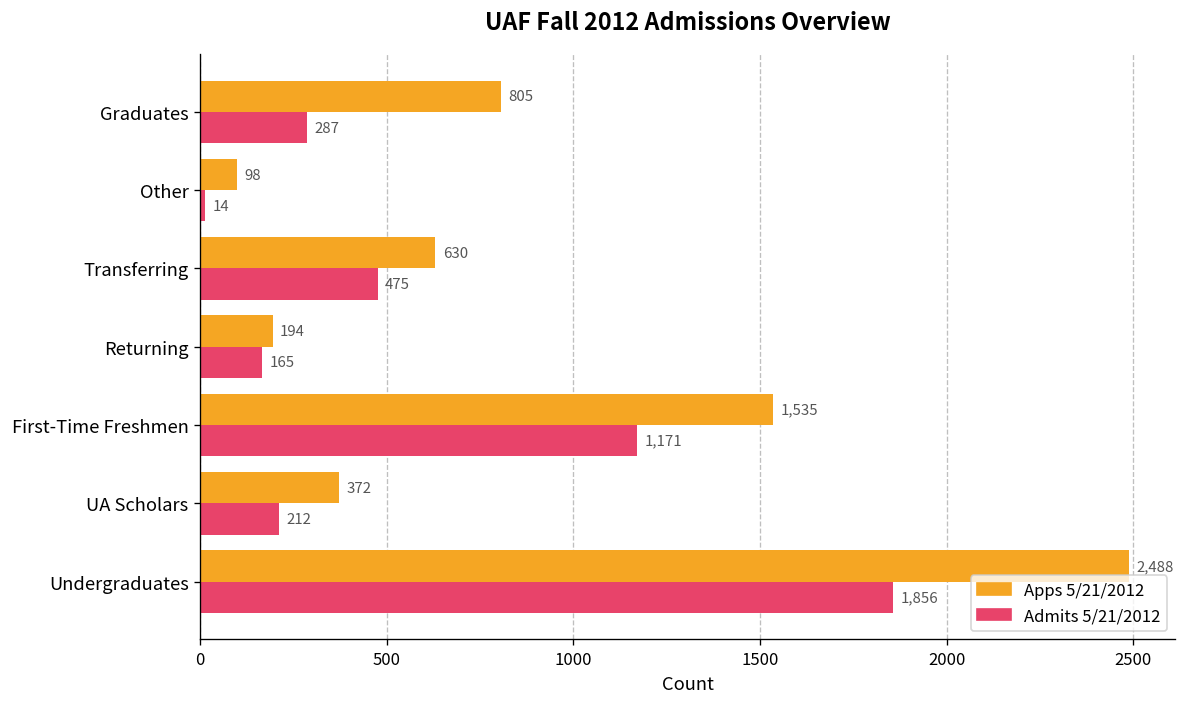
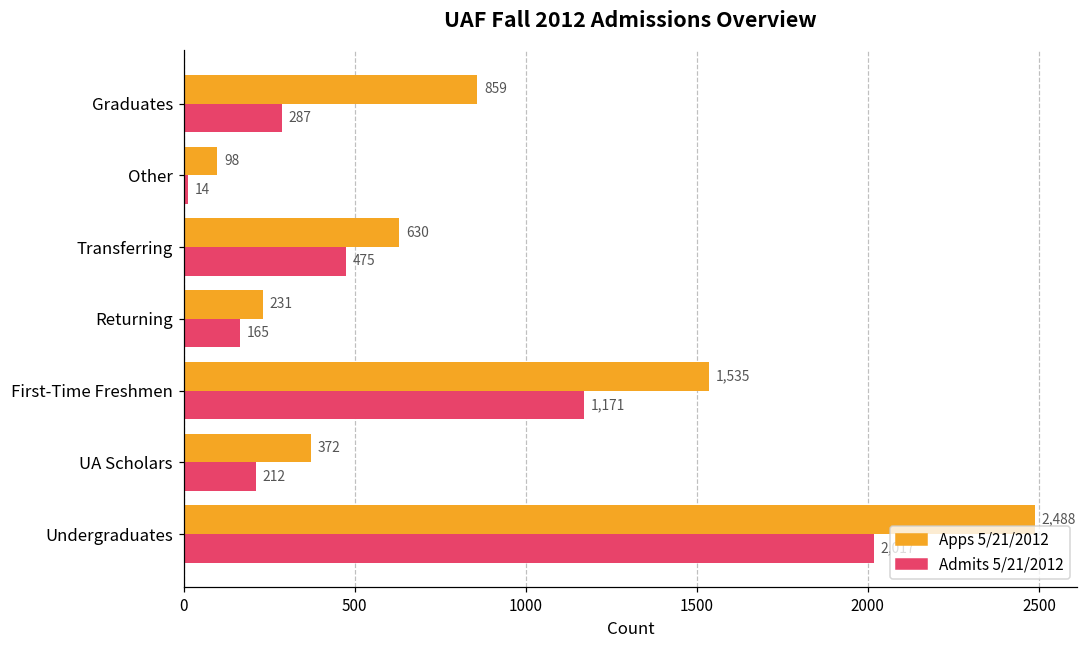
Apps 5/21/2012, Graduates: 805 -> 859
Apps 5/21/2012, Returning: 194 -> 231
Admits 5/21/2012, Undergraduates: 1860 -> 2020
